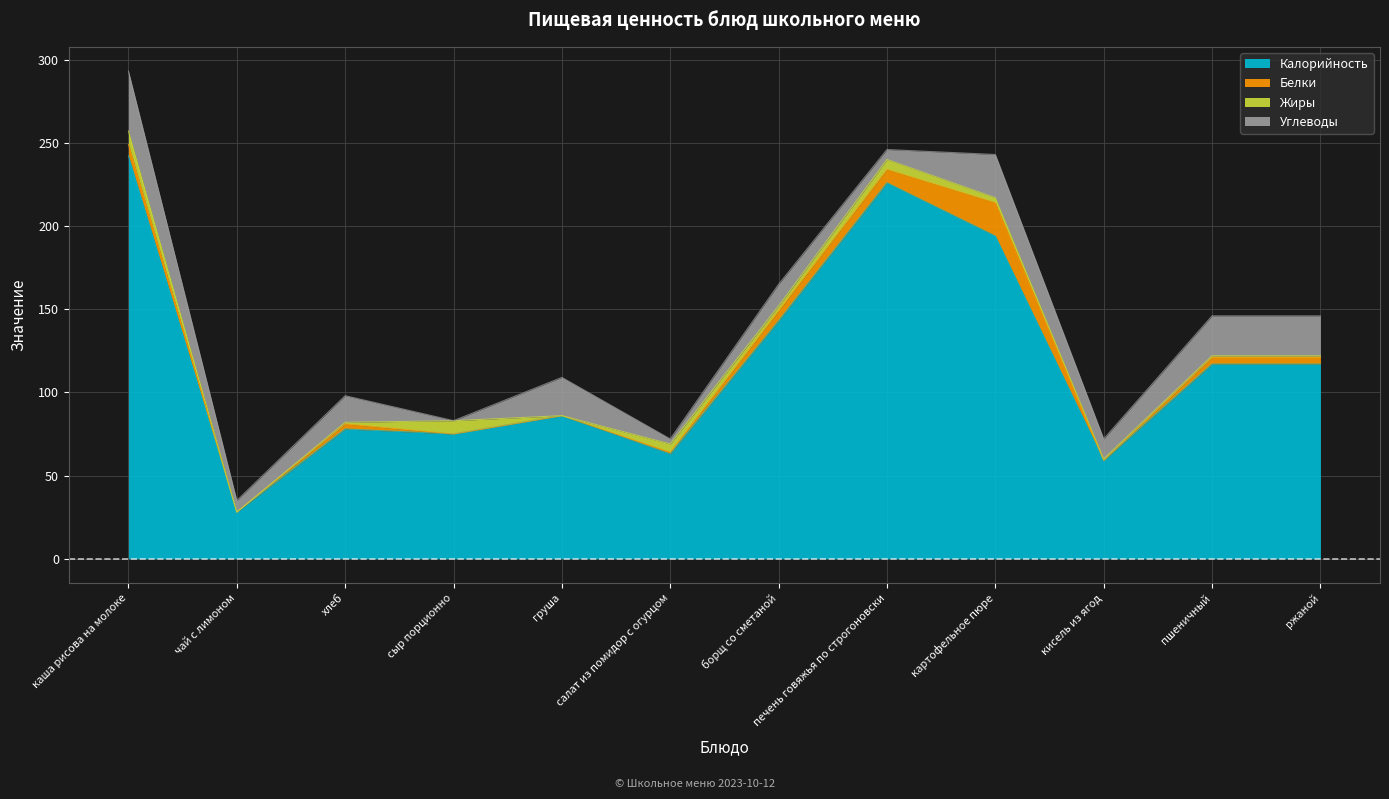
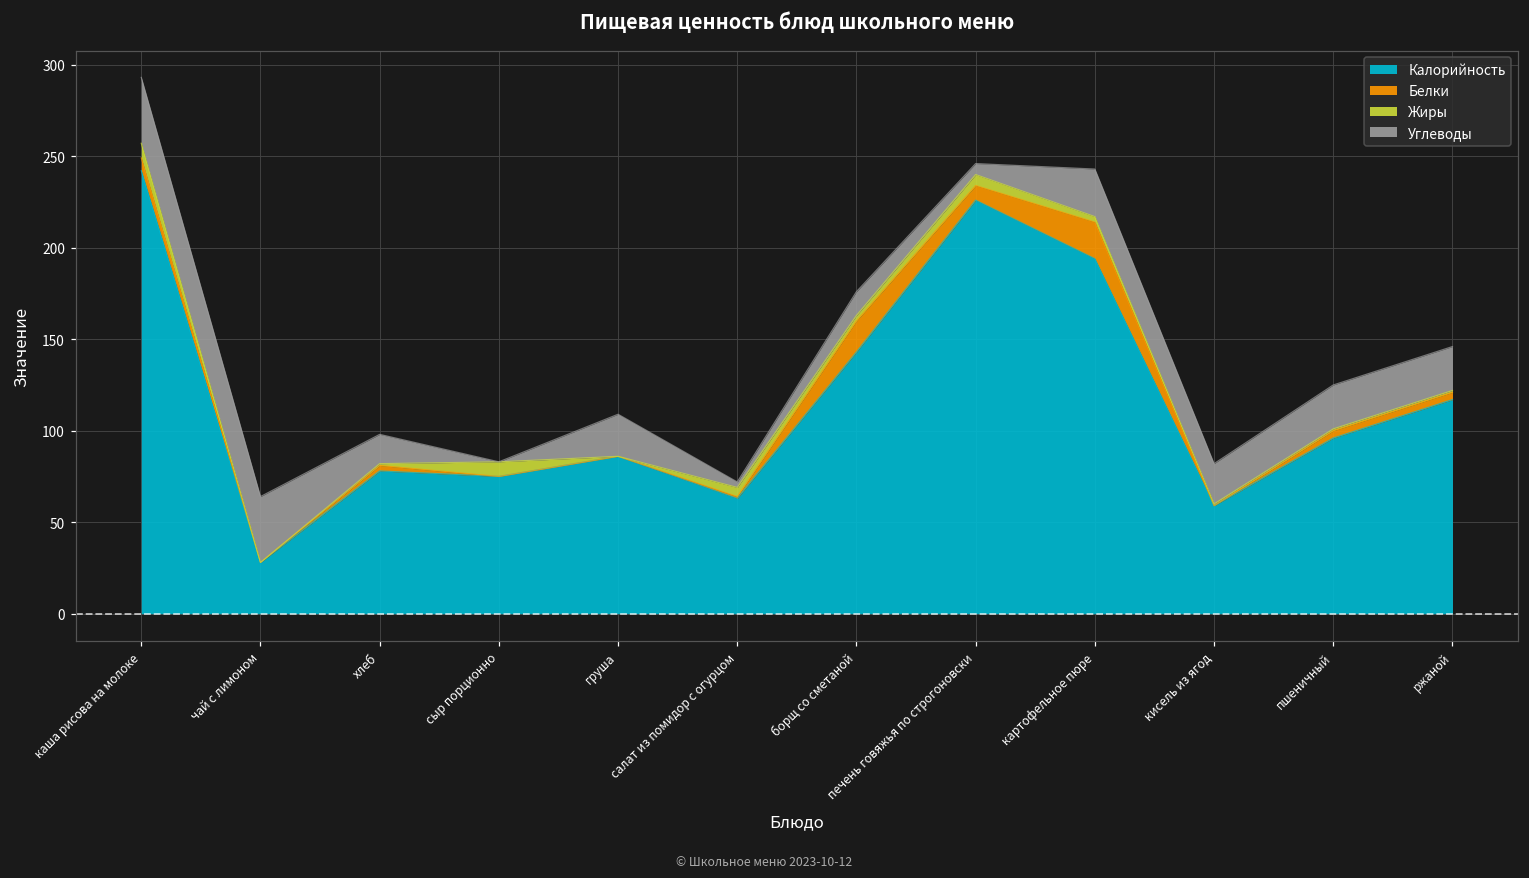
Углеводы, чай с лимоном: 7 -> 36
Белки, борщ со сметаной: 6 -> 17
Углеводы, кисель из ягод: 12 -> 22
Калорийность, пшеничный: 117 -> 96
